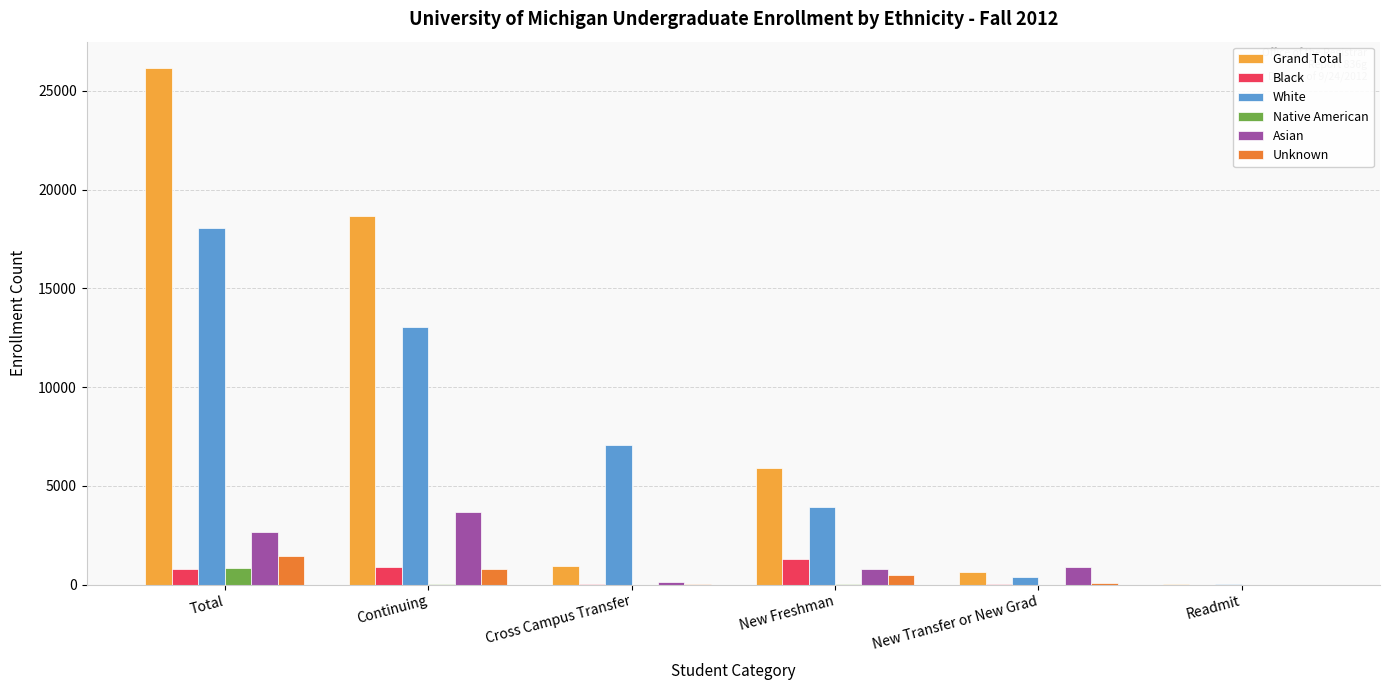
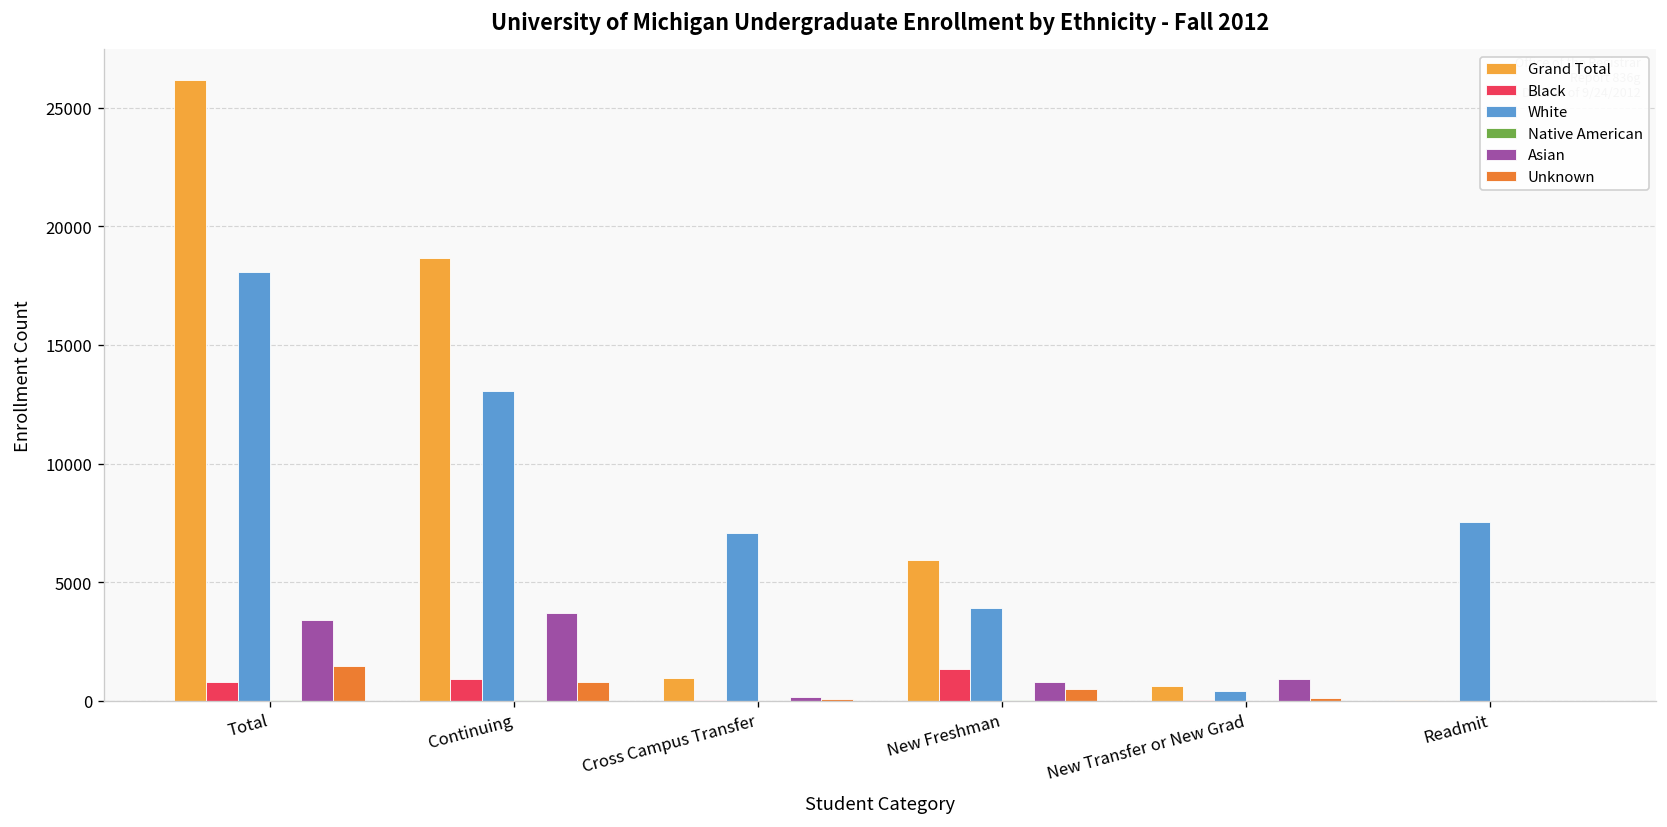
Native American, Total: 800 -> 0
Asian, Total: 2700 -> 3400
White, Readmit: 0 -> 7600
